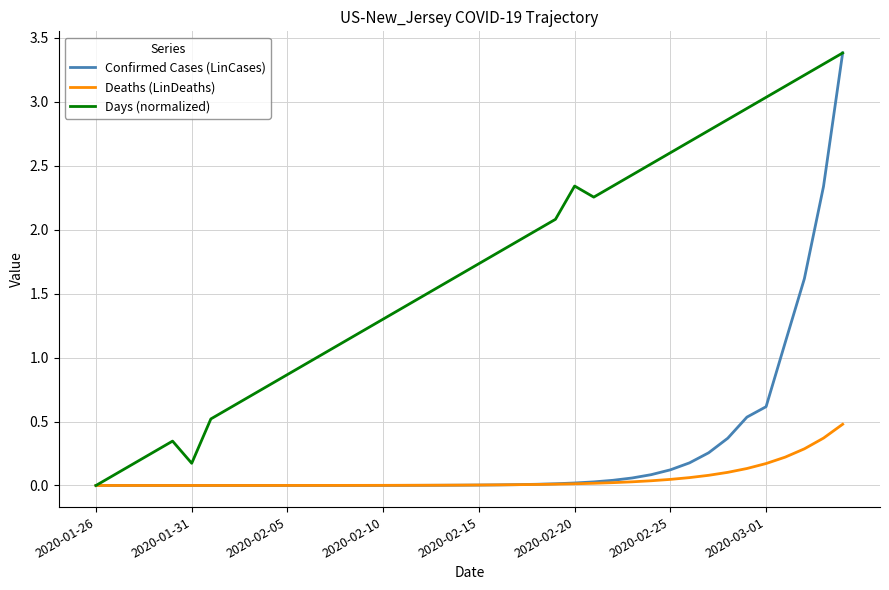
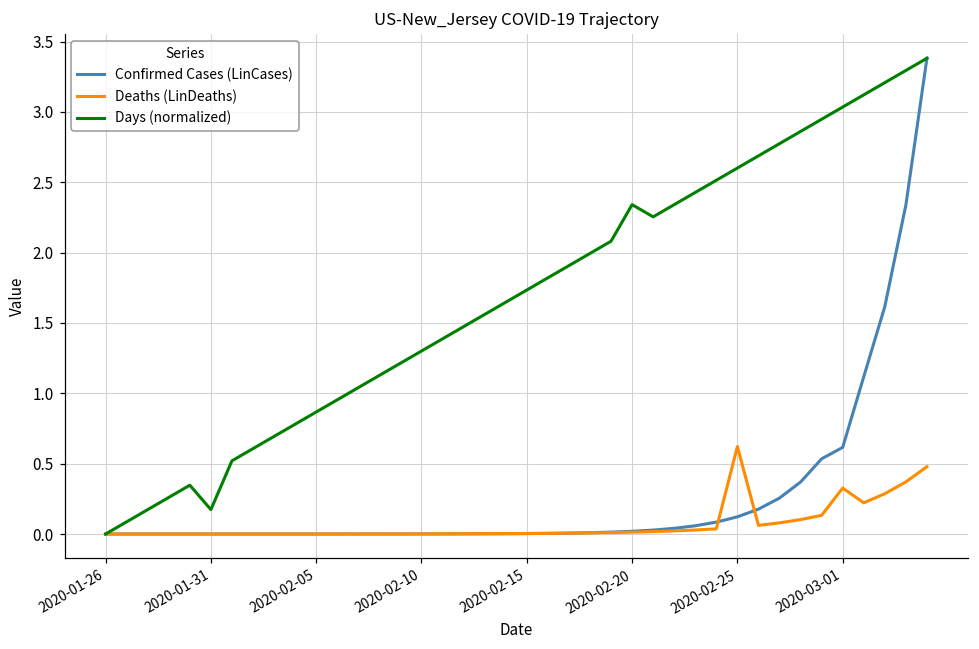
Deaths (LinDeaths), 2020-02-25: 0.05 -> 0.62
Deaths (LinDeaths), 2020-03-01: 0.17 -> 0.33
